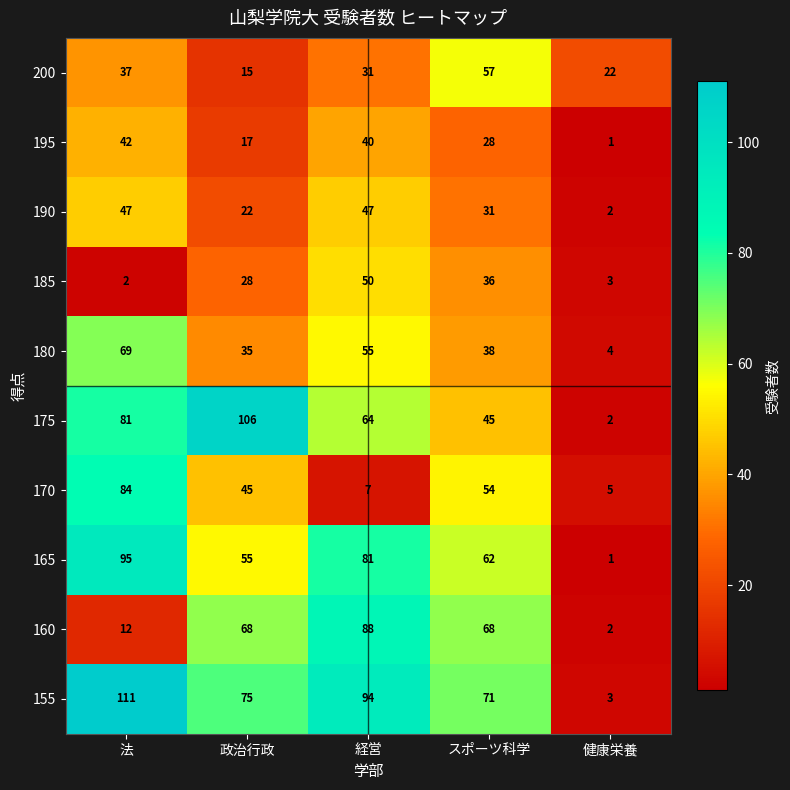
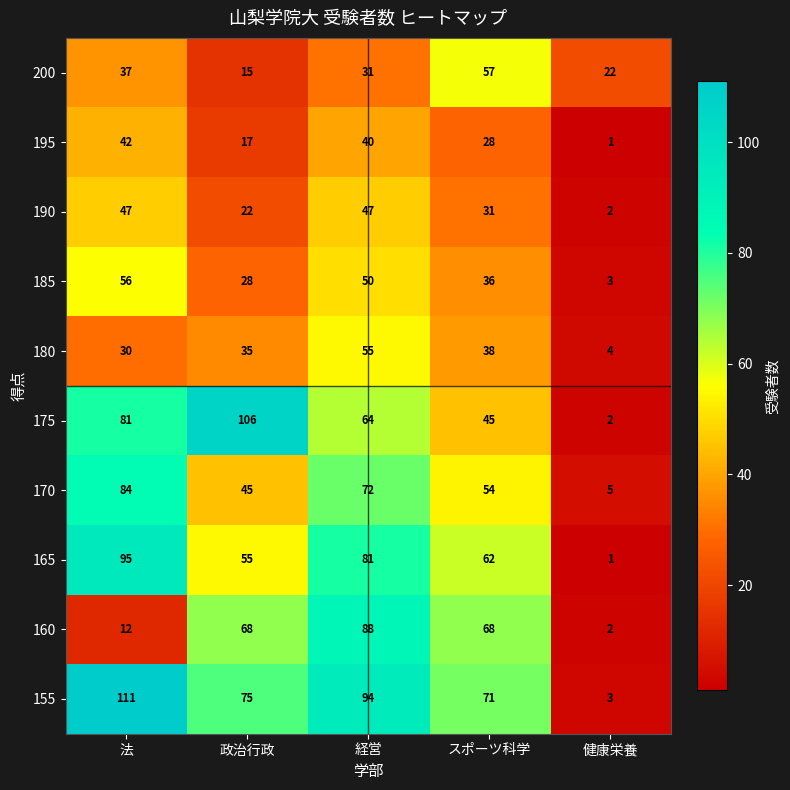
185, 法: 2 -> 56
180, 法: 69 -> 30
170, 経営: 7 -> 72
